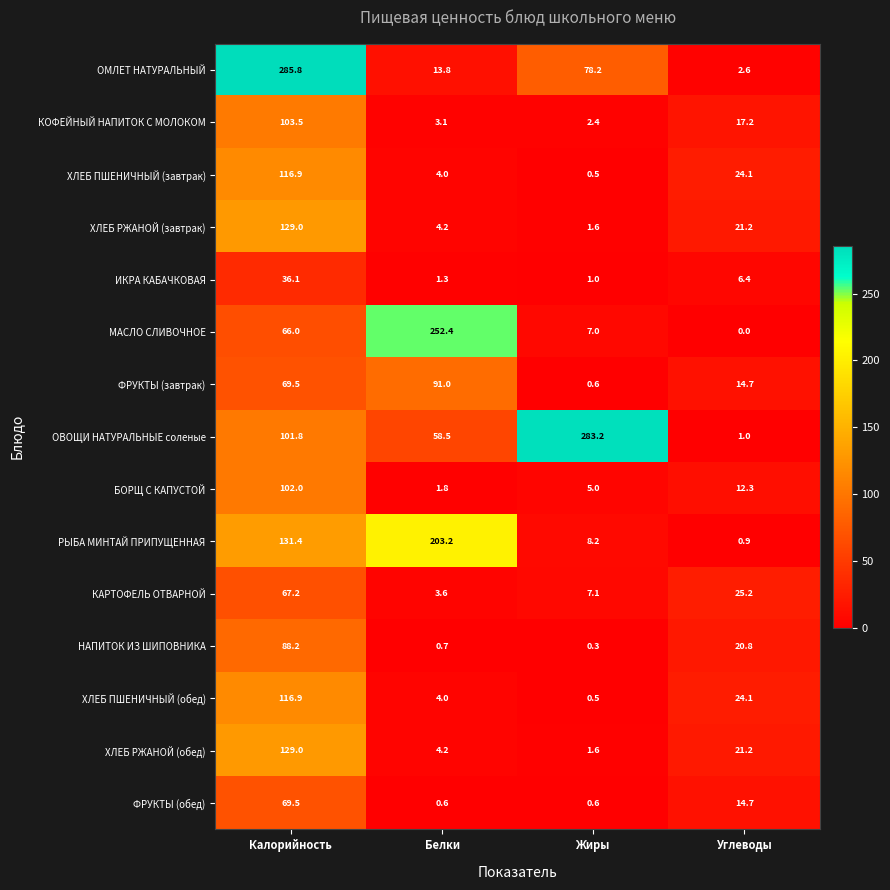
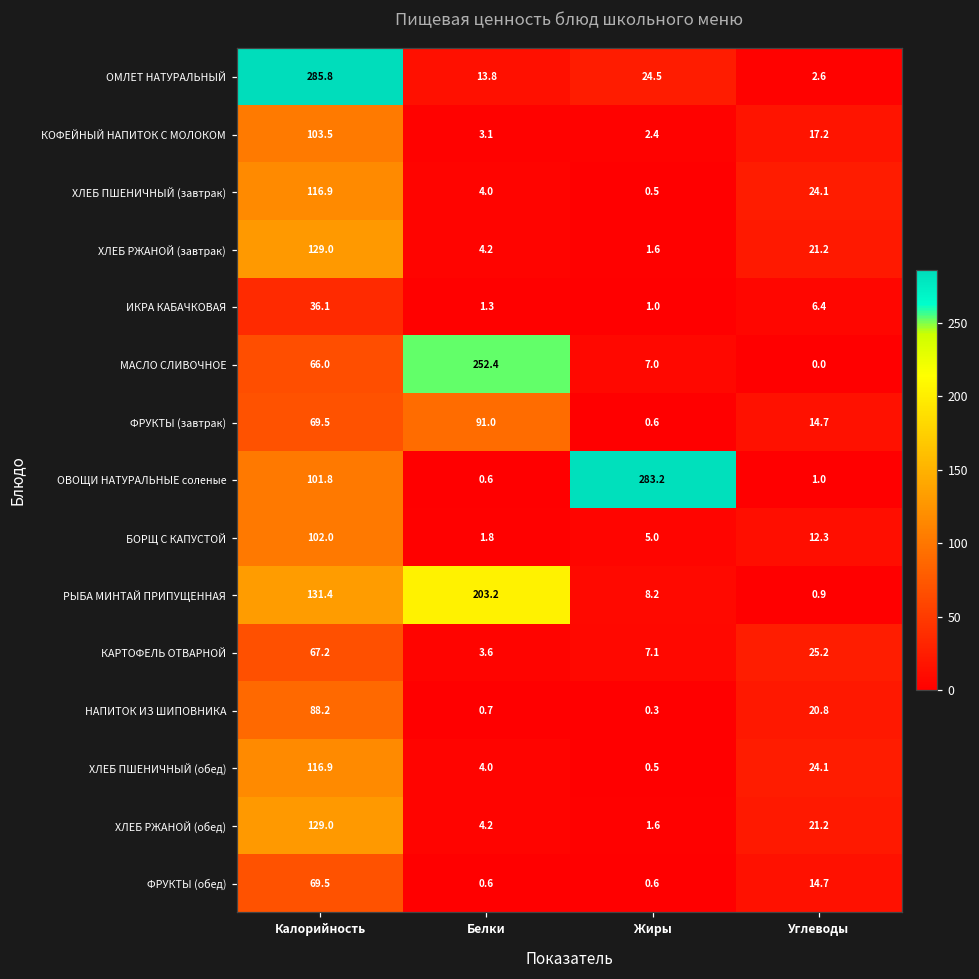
ОМЛЕТ НАТУРАЛЬНЫЙ, Жиры: 78.2 -> 24.5
ОВОЩИ НАТУРАЛЬНЫЕ соленые, Белки: 58.5 -> 0.6
